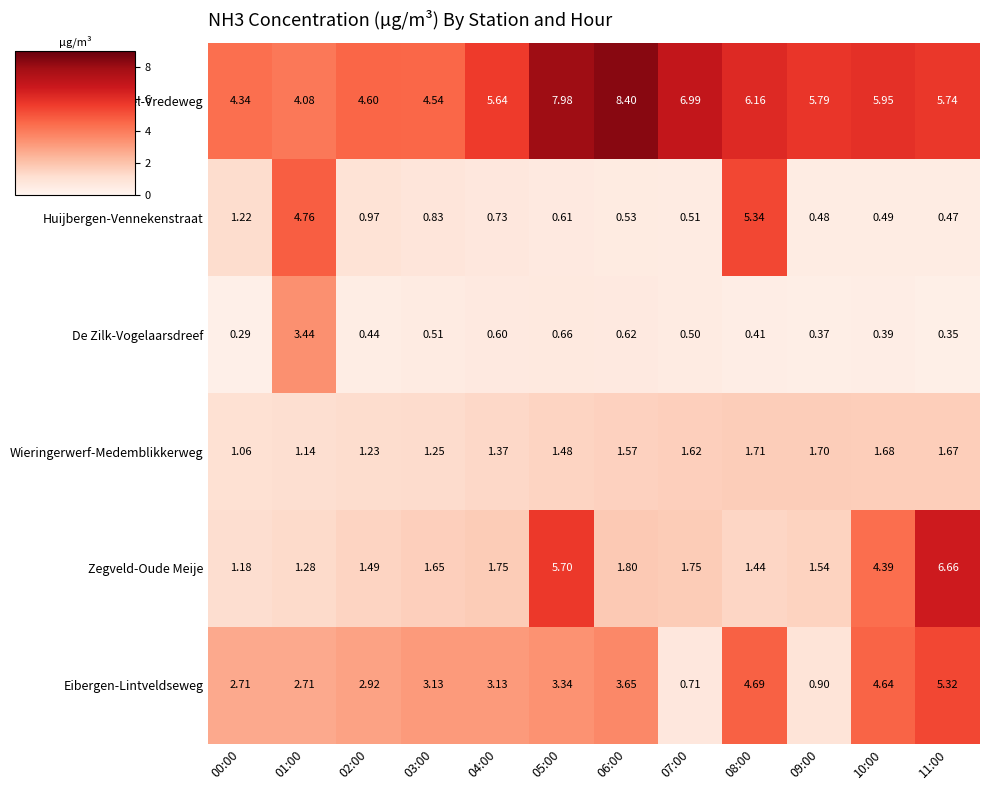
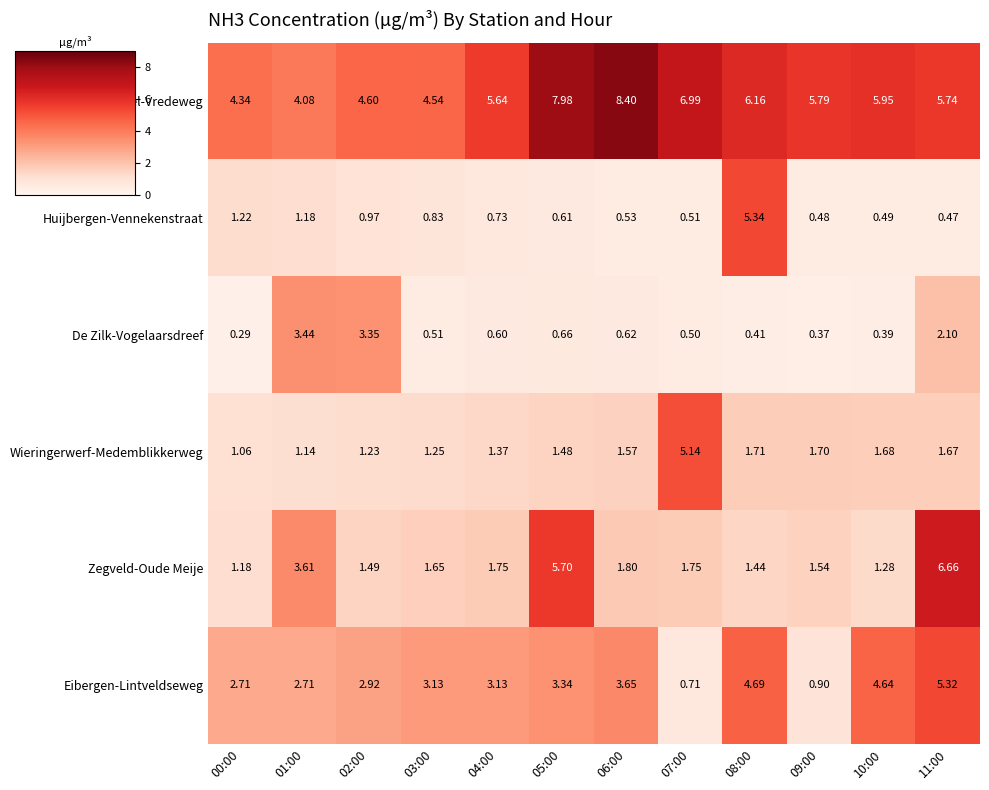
Huijbergen-Vennekenstraat, 01:00: 4.76 -> 1.18
De Zilk-Vogelaarsdreef, 02:00: 0.44 -> 3.35
De Zilk-Vogelaarsdreef, 11:00: 0.35 -> 2.10
Wieringerwerf-Medemblikkerweg, 07:00: 1.62 -> 5.14
Zegveld-Oude Meije, 01:00: 1.28 -> 3.61
Zegveld-Oude Meije, 10:00: 4.39 -> 1.28
